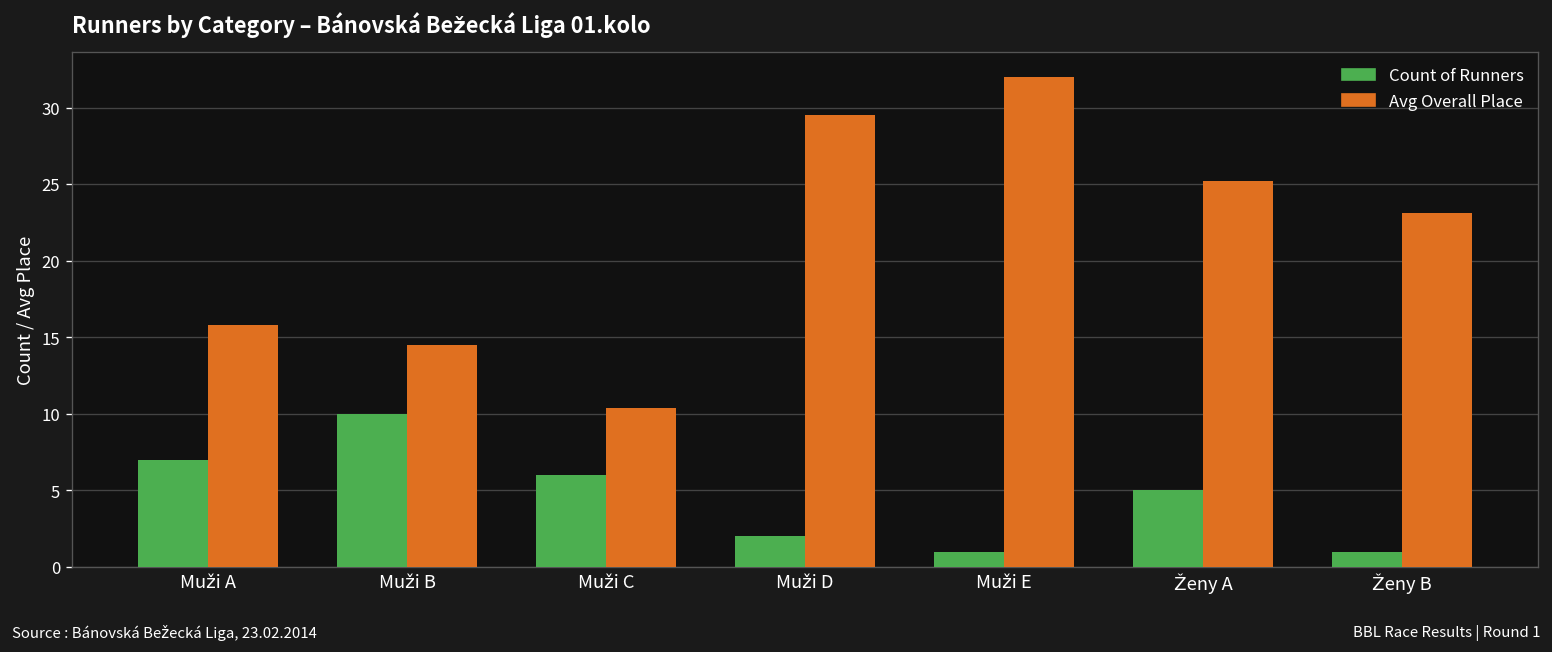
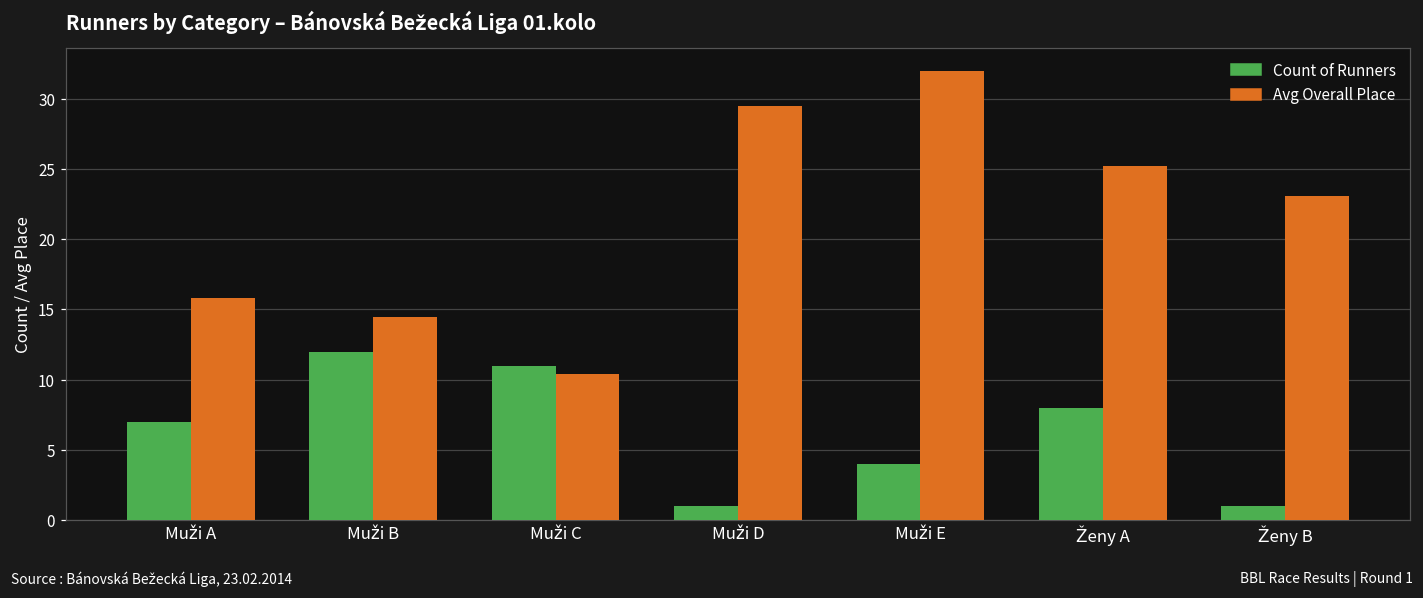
Count of Runners, Muži B: 10 -> 12
Count of Runners, Muži C: 6 -> 11
Count of Runners, Muži D: 2 -> 1
Count of Runners, Muži E: 1 -> 4
Count of Runners, Ženy A: 5 -> 8
